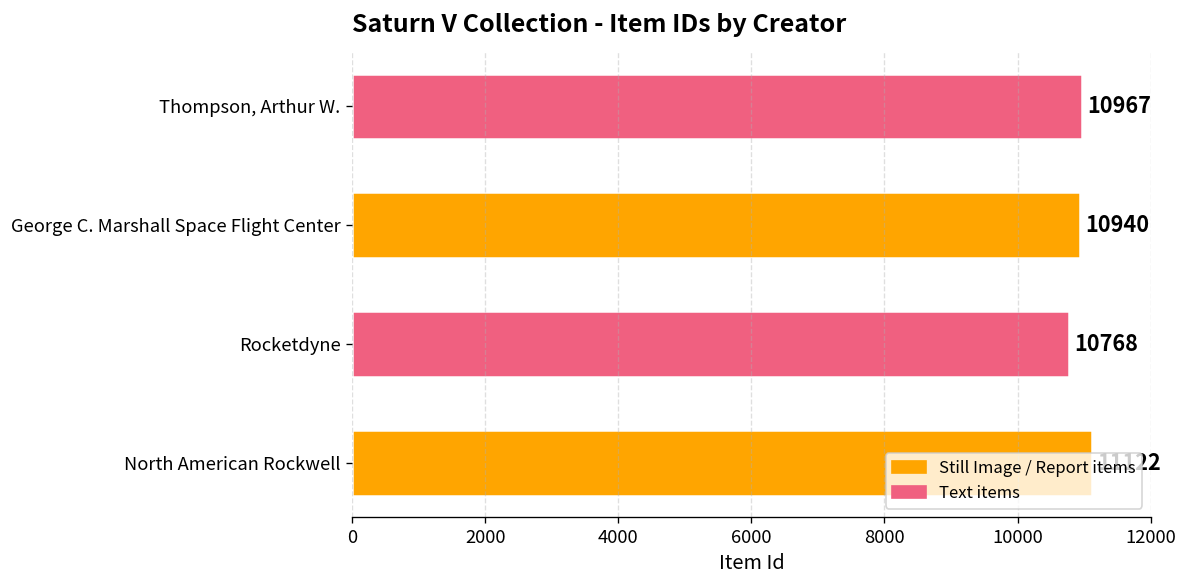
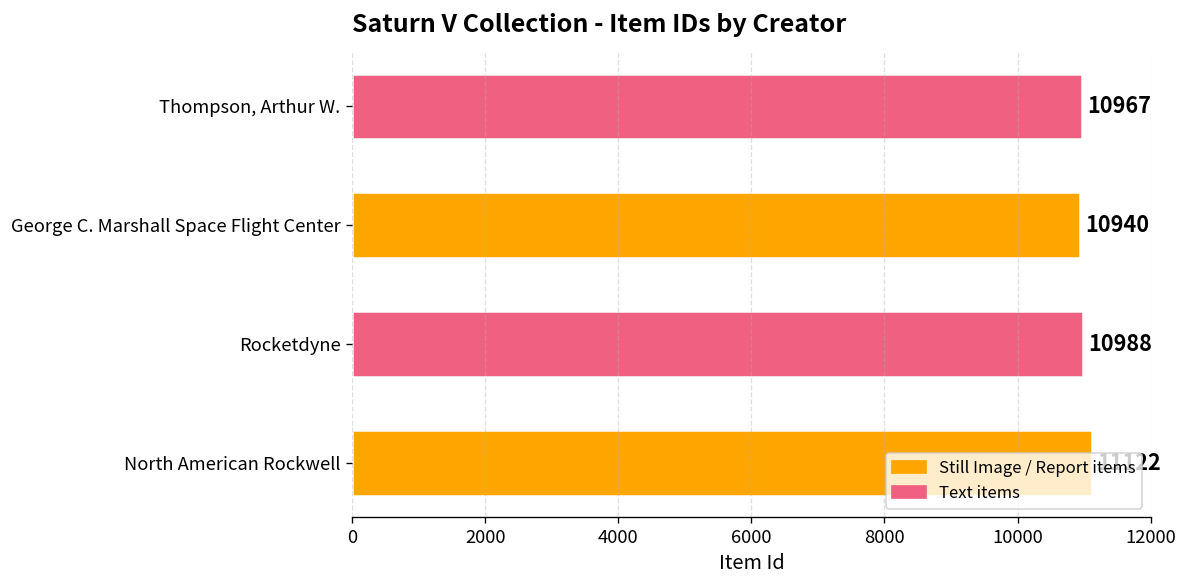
Rocketdyne: 10768 -> 10988
